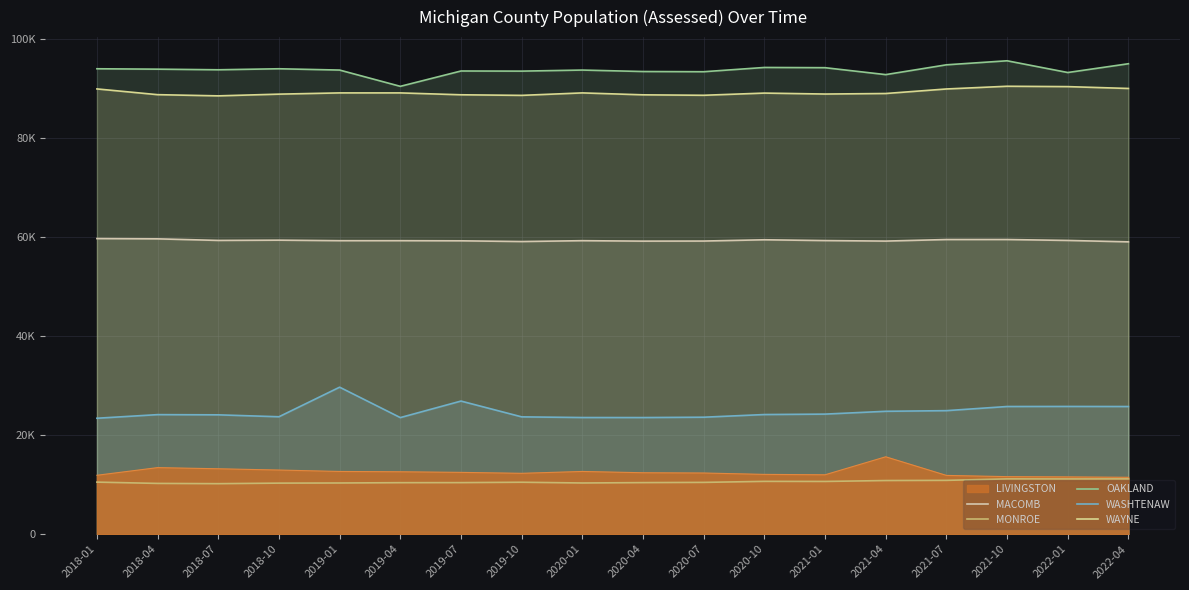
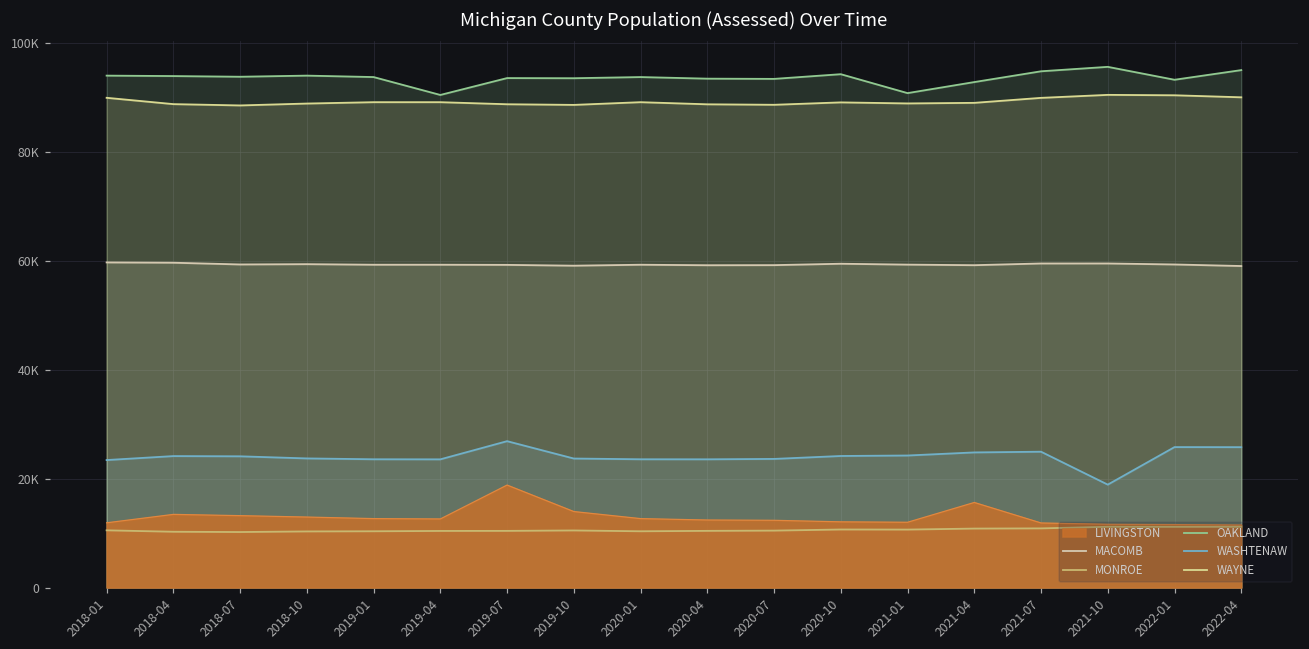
WASHTENAW, 2019-01: 30000 -> 24000
LIVINGSTON, 2019-07: 12000 -> 19000
LIVINGSTON, 2019-10: 12000 -> 14000
OAKLAND, 2021-01: 94000 -> 91000
WASHTENAW, 2021-10: 26000 -> 19000
